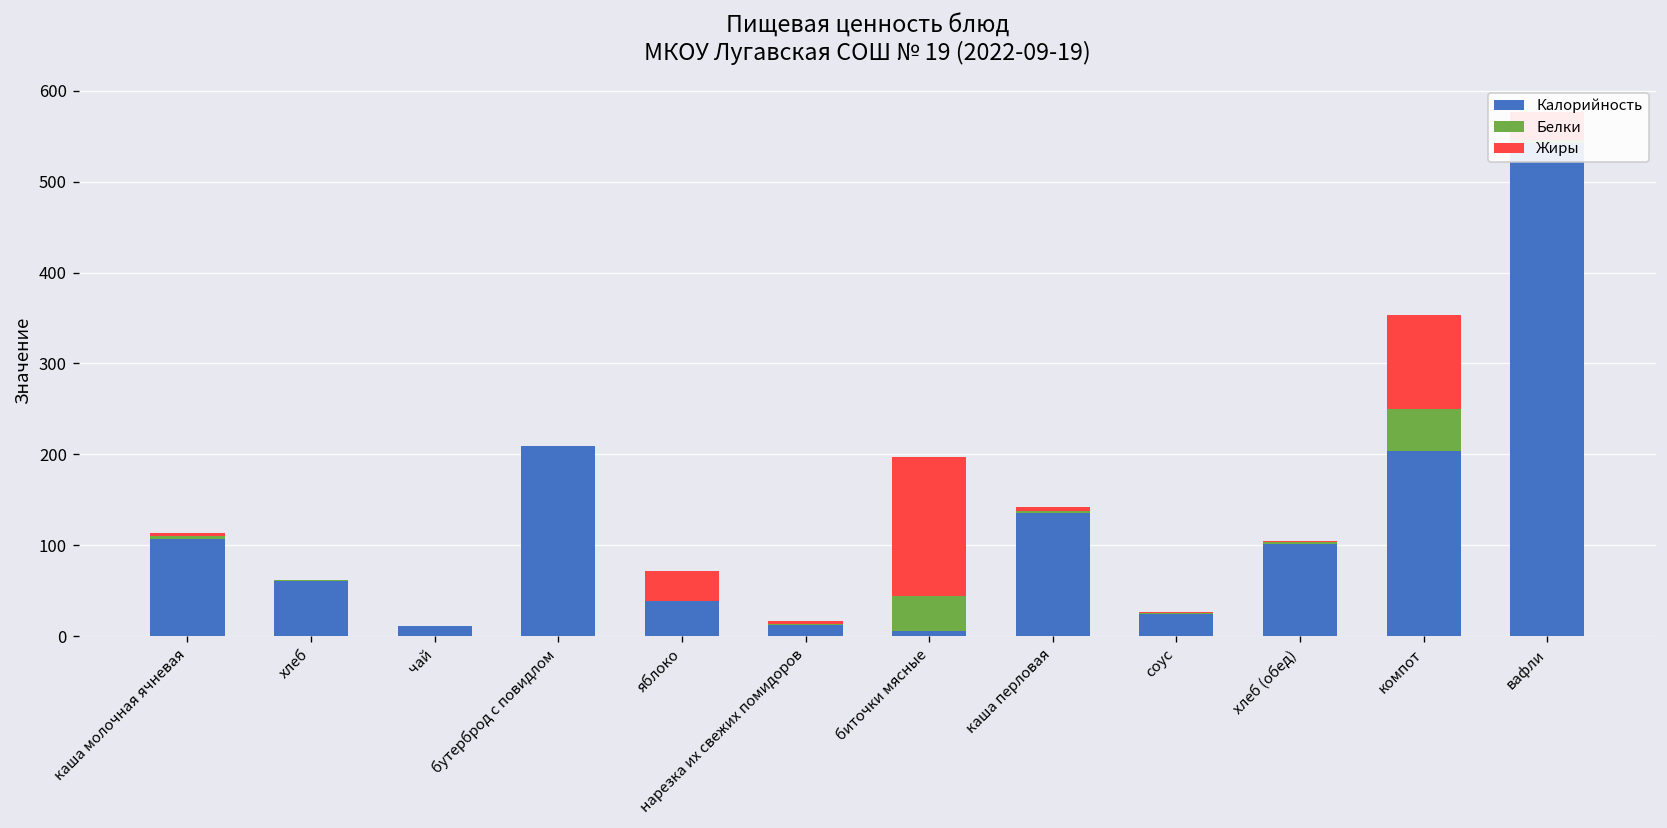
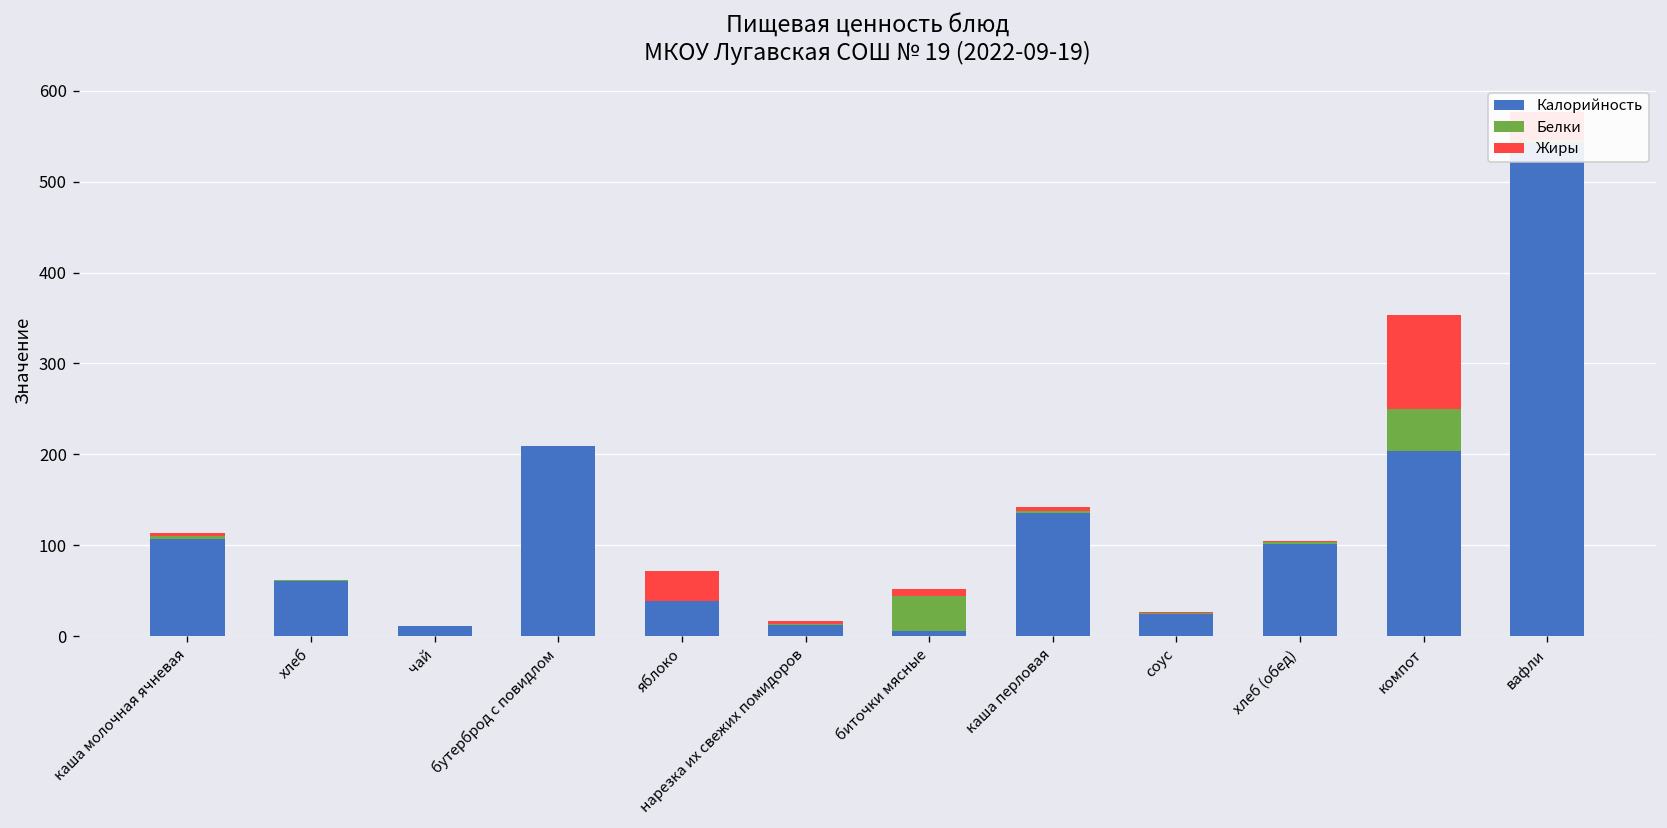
Жиры, биточки мясные: 150 -> 10
